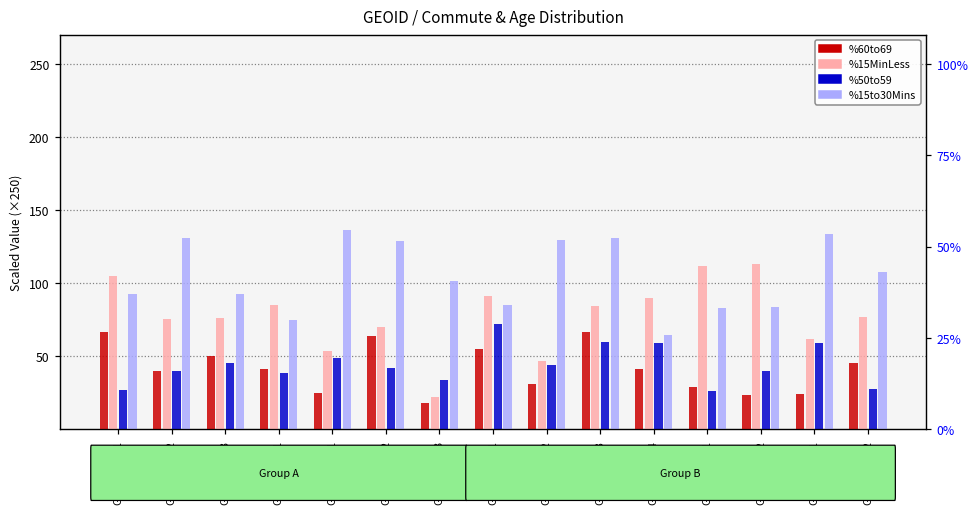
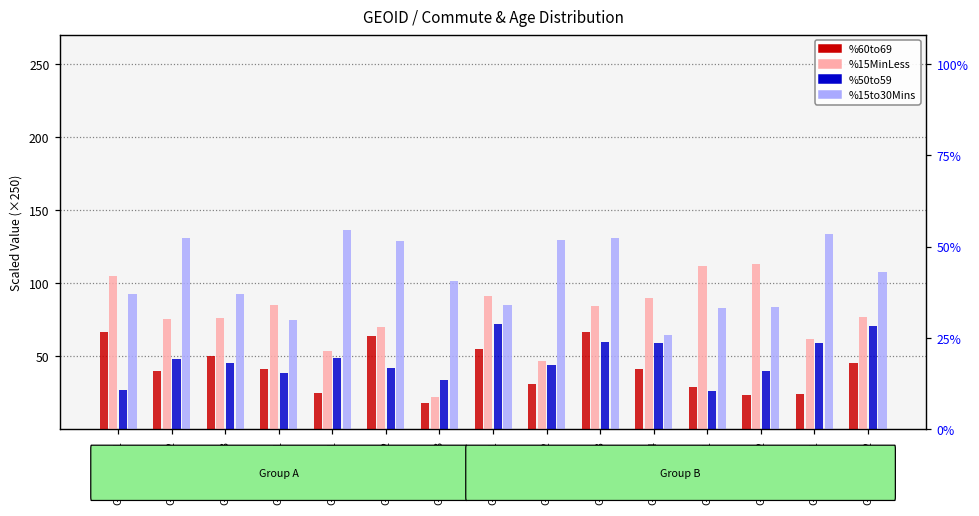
%50to59, GSM0001022: 40 -> 48
%50to59, GSM0002082: 27 -> 71
